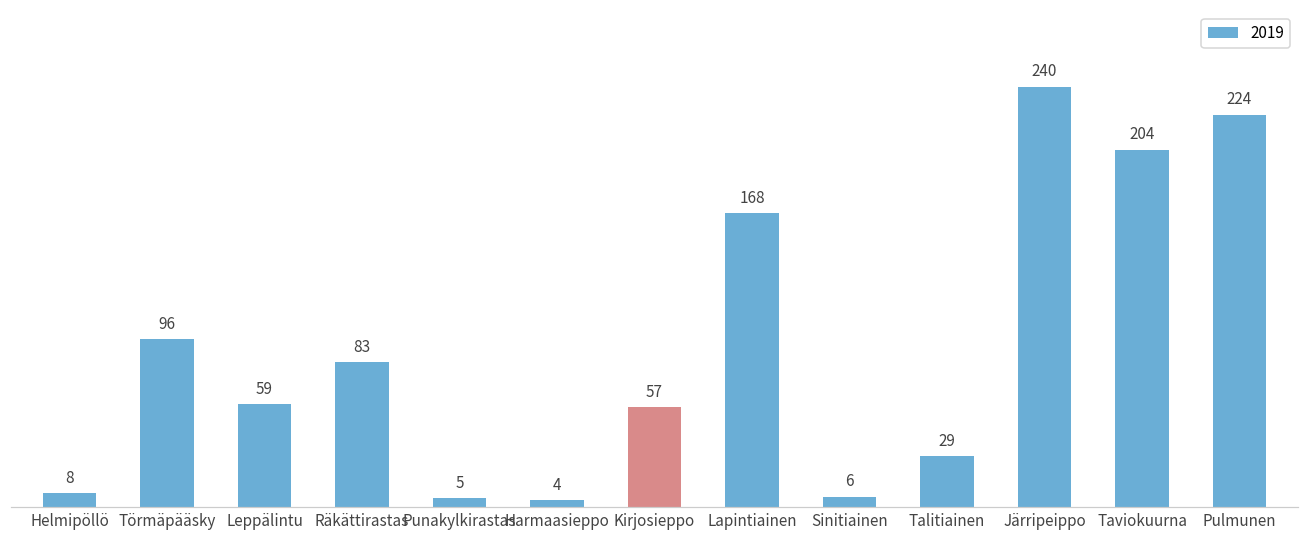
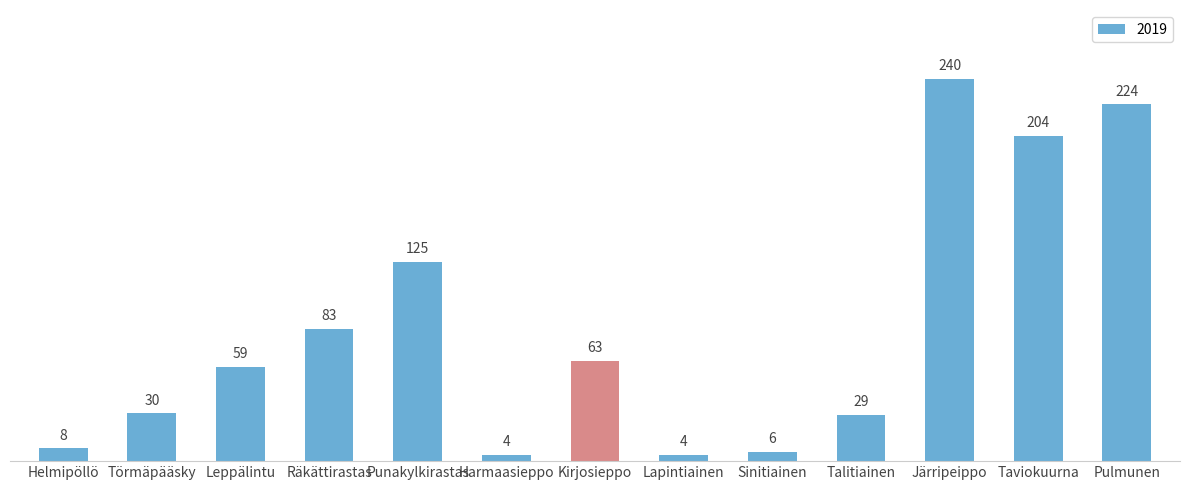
Törmäpääsky: 96 -> 30
Punakylkirastas: 5 -> 125
Kirjosieppo: 57 -> 63
Lapintiainen: 168 -> 4
